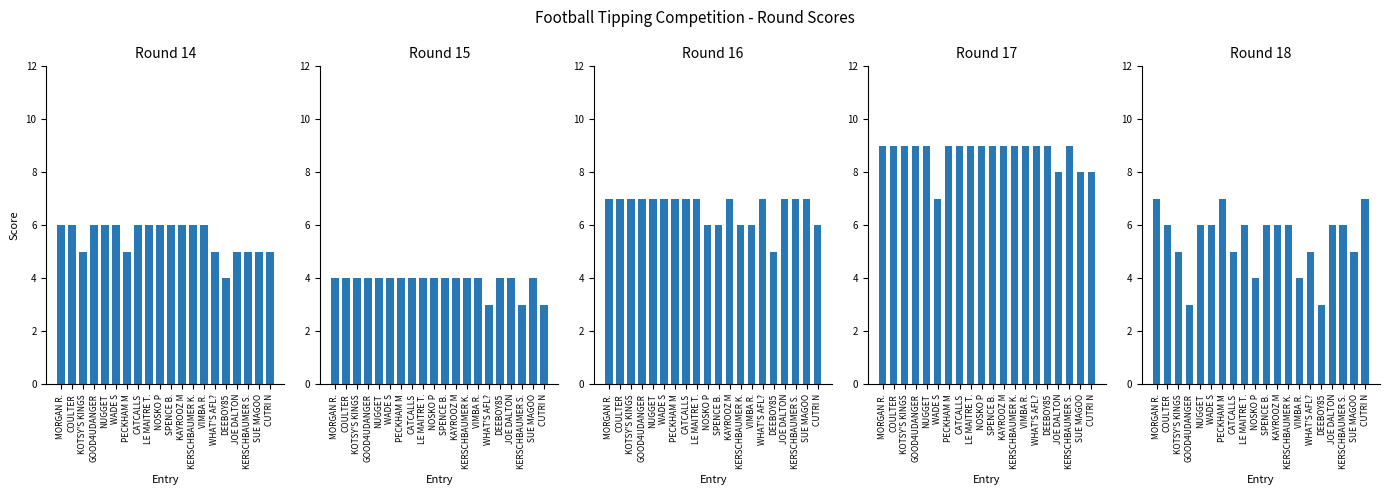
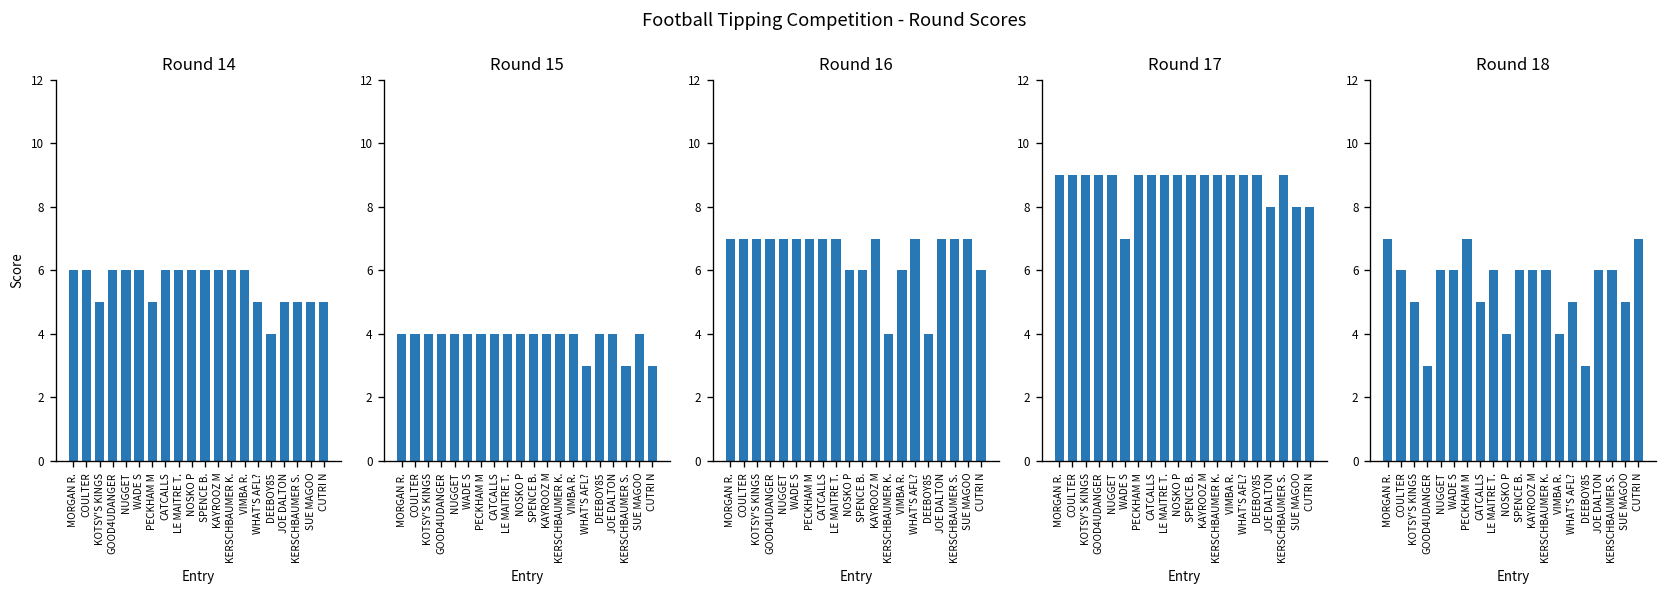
Round 16, KERSCHBAUMER K.: 6 -> 4
Round 16, DEEBOY85: 5 -> 4
